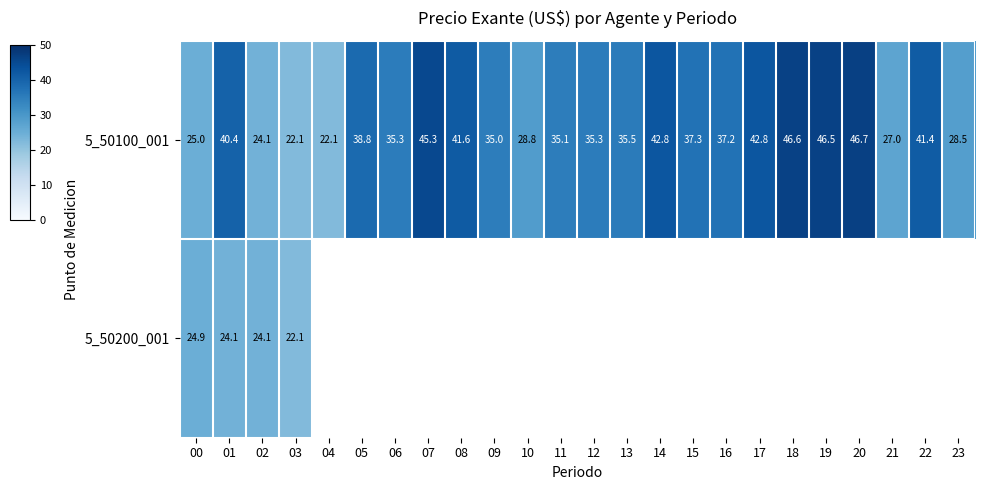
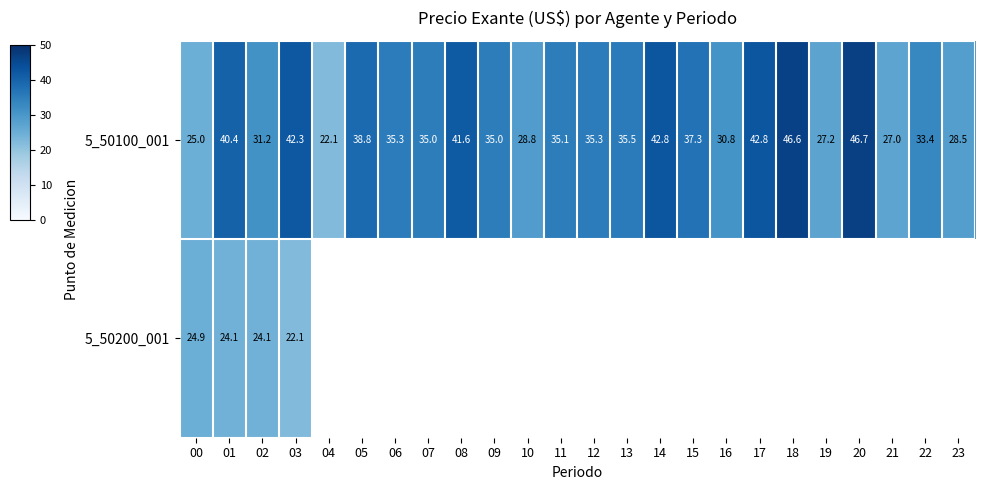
5_50100_001, 02: 24.1 -> 31.2
5_50100_001, 03: 22.1 -> 42.3
5_50100_001, 07: 45.3 -> 35.0
5_50100_001, 16: 37.2 -> 30.8
5_50100_001, 19: 46.5 -> 27.2
5_50100_001, 22: 41.4 -> 33.4
